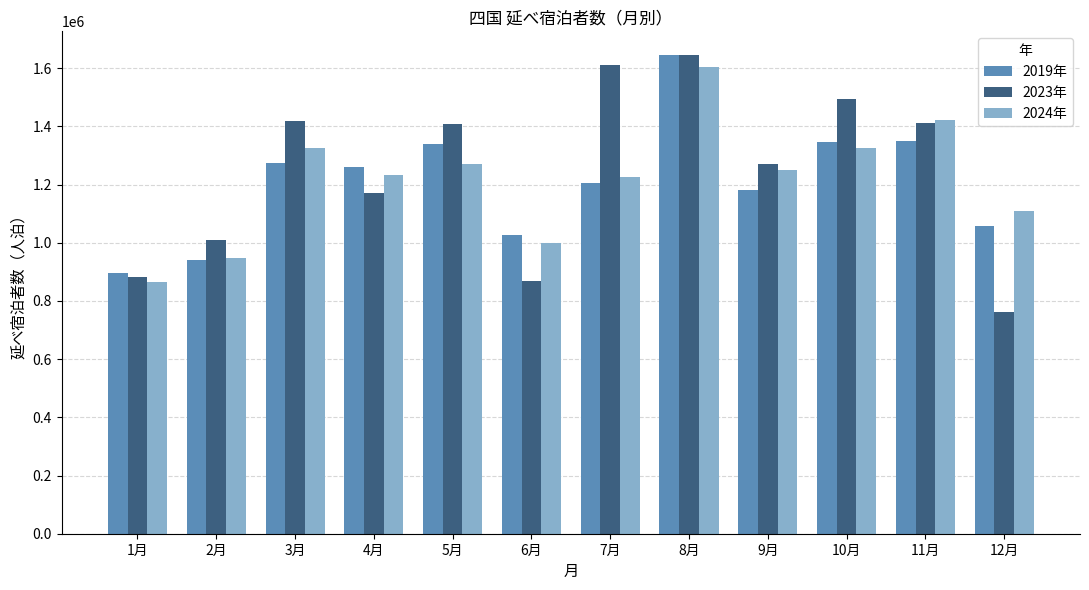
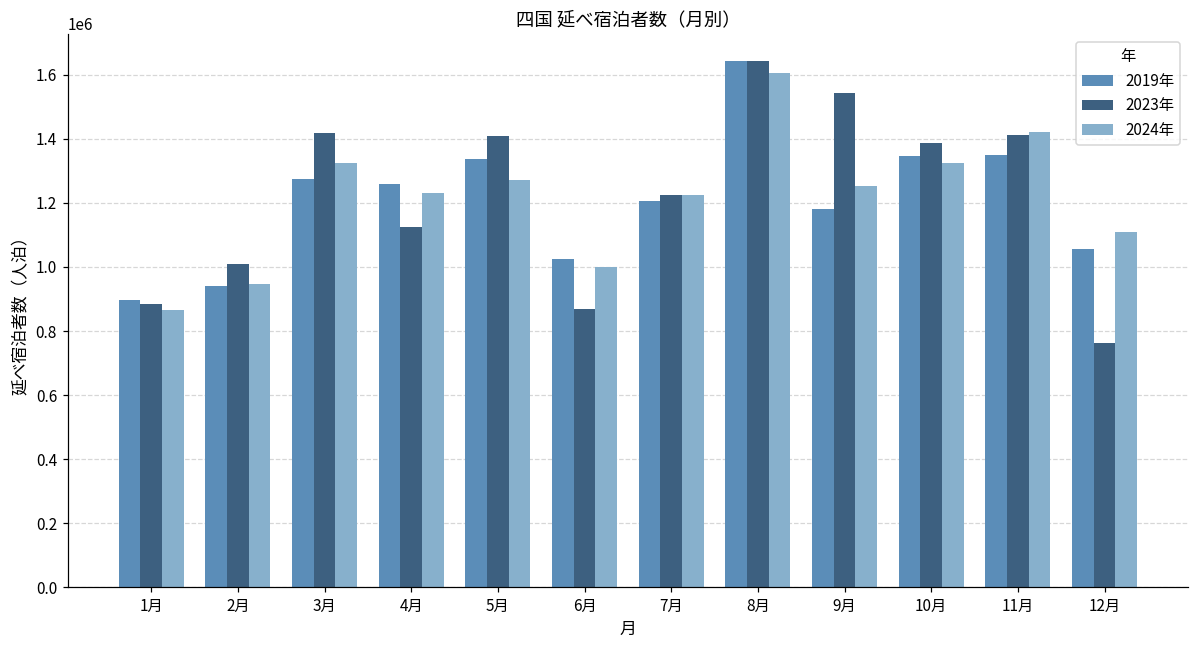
2023年, 4月: 1170000 -> 1130000
2023年, 7月: 1610000 -> 1230000
2023年, 9月: 1270000 -> 1540000
2023年, 10月: 1500000 -> 1390000
